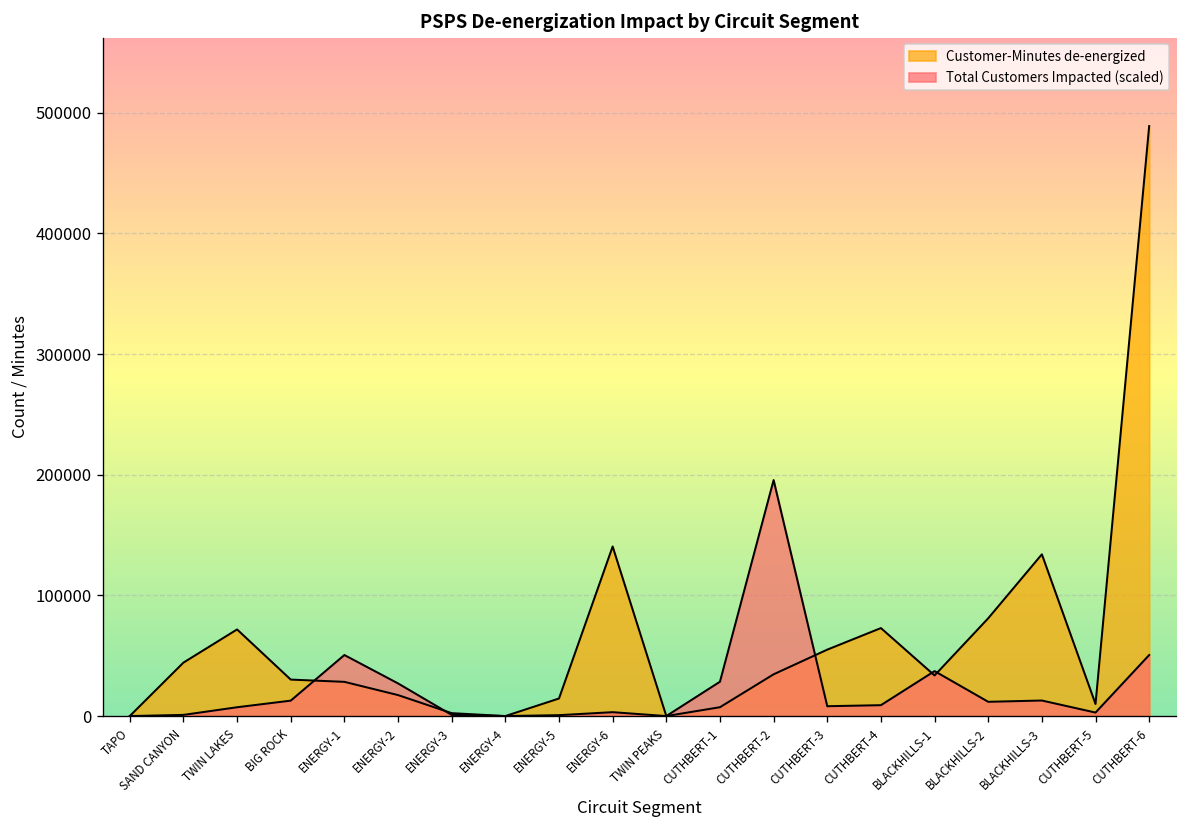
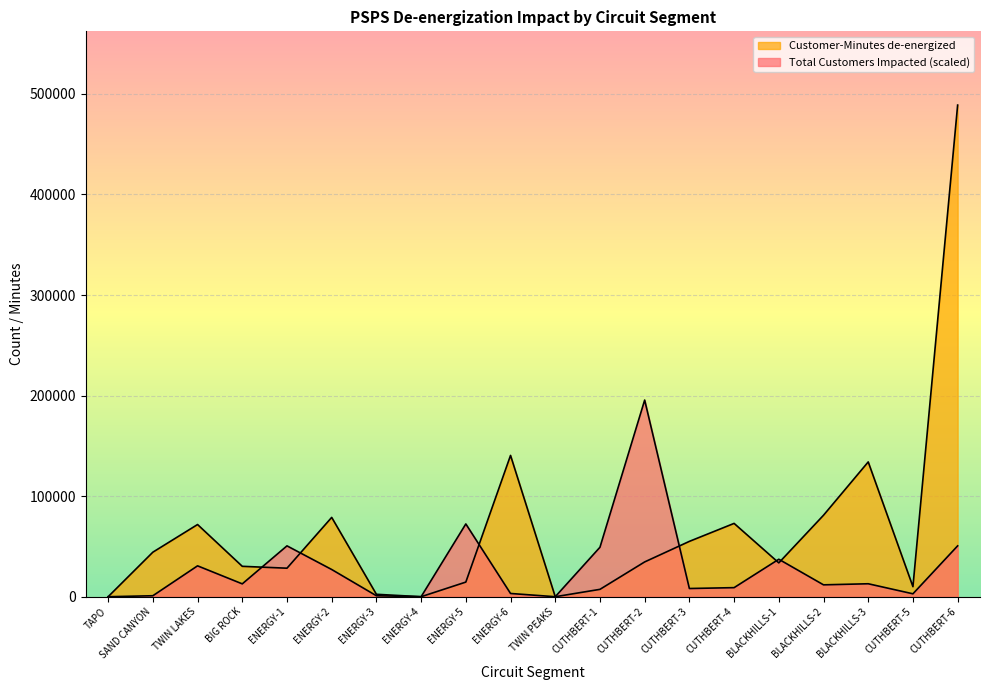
Total Customers Impacted (scaled), TWIN LAKES: 7000 -> 31000
Customer-Minutes de-energized, ENERGY-2: 17000 -> 79000
Total Customers Impacted (scaled), ENERGY-5: 1000 -> 72000
Total Customers Impacted (scaled), CUTHBERT-1: 28000 -> 49000
